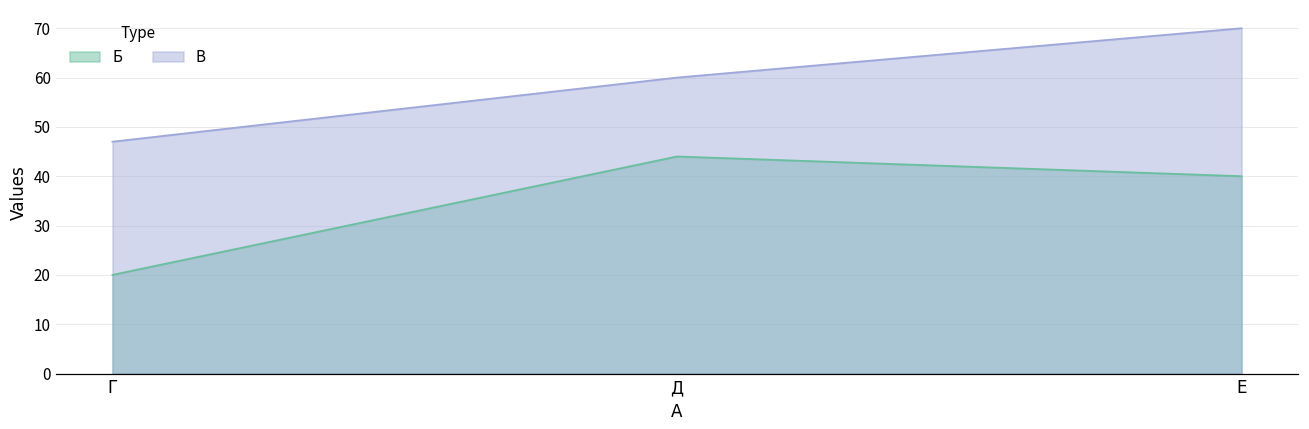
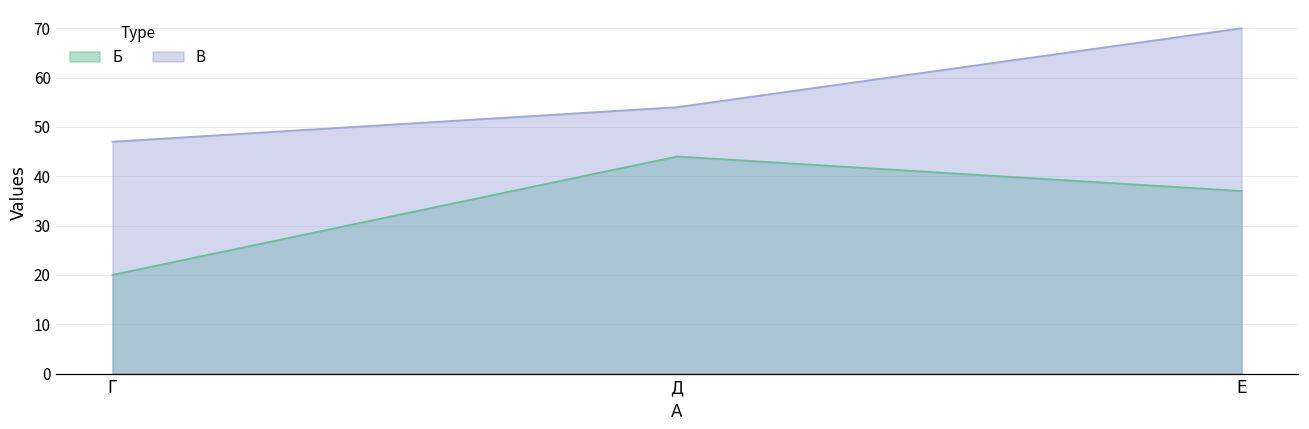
В, Д: 60 -> 54
Б, Е: 40 -> 37
